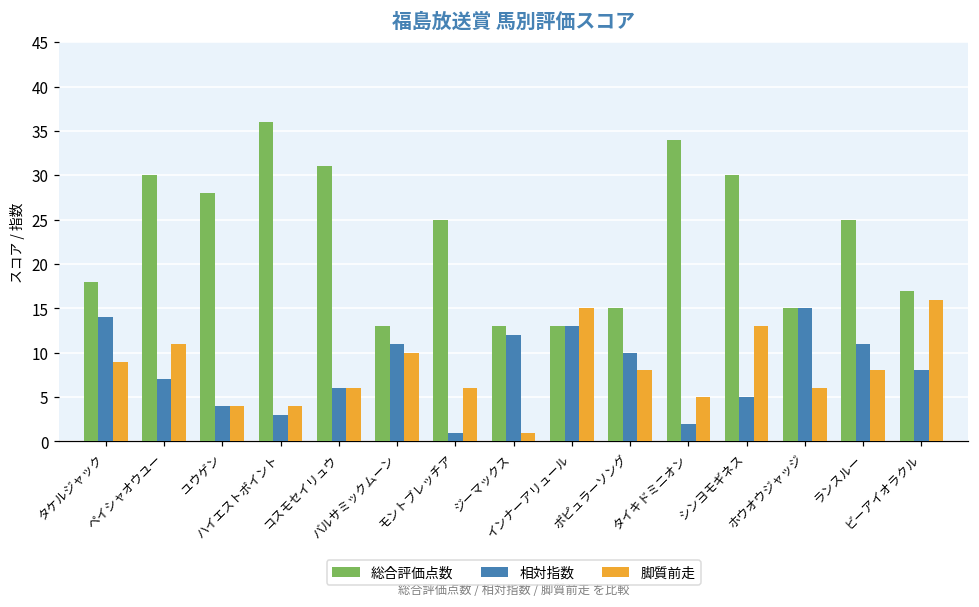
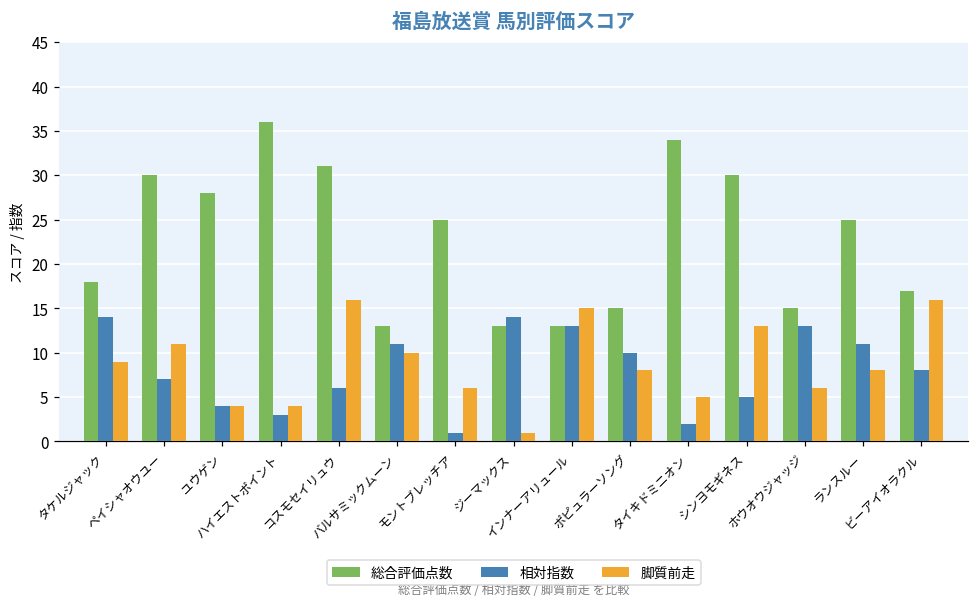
脚質前走, コスモセイリュウ: 6 -> 16
相対指数, ジーマックス: 12 -> 14
相対指数, ホウオウジャッジ: 15 -> 13
